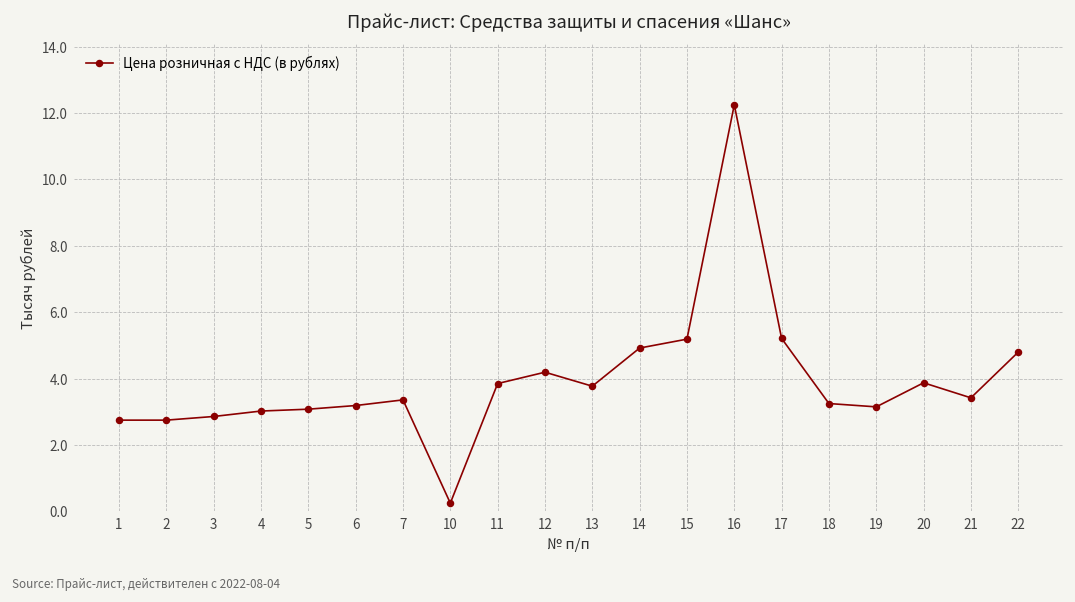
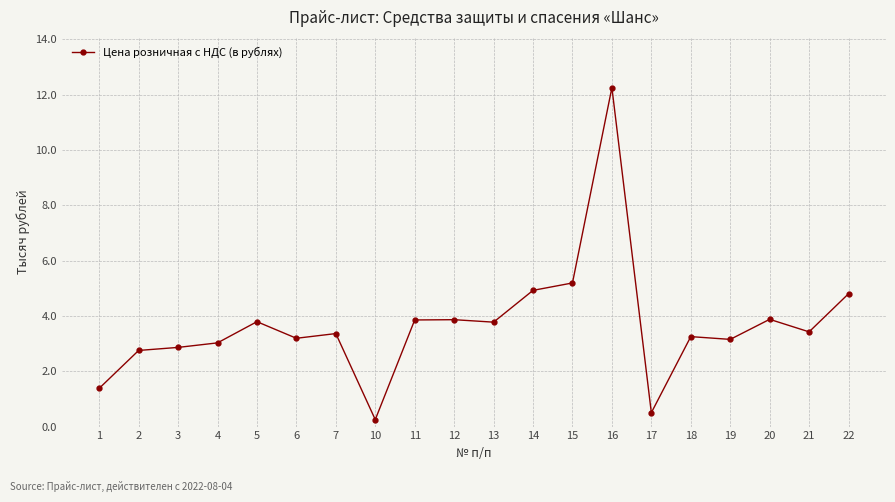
1: 2.8 -> 1.4
5: 3.1 -> 3.8
12: 4.2 -> 3.9
17: 5.2 -> 0.5
